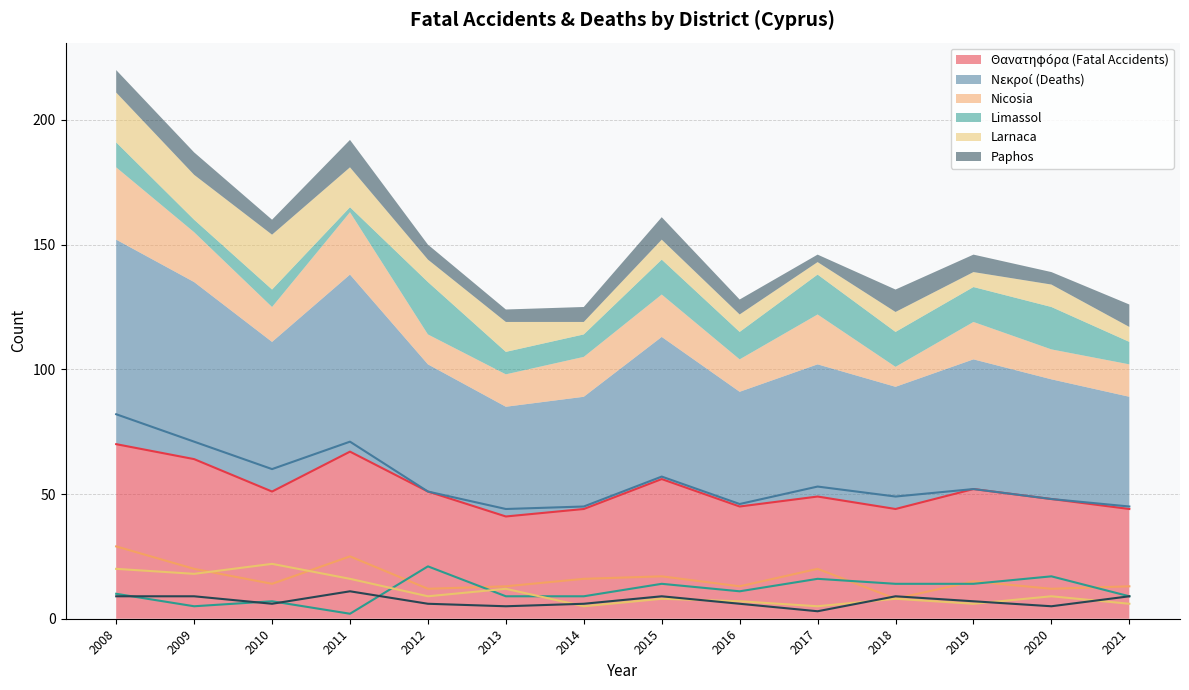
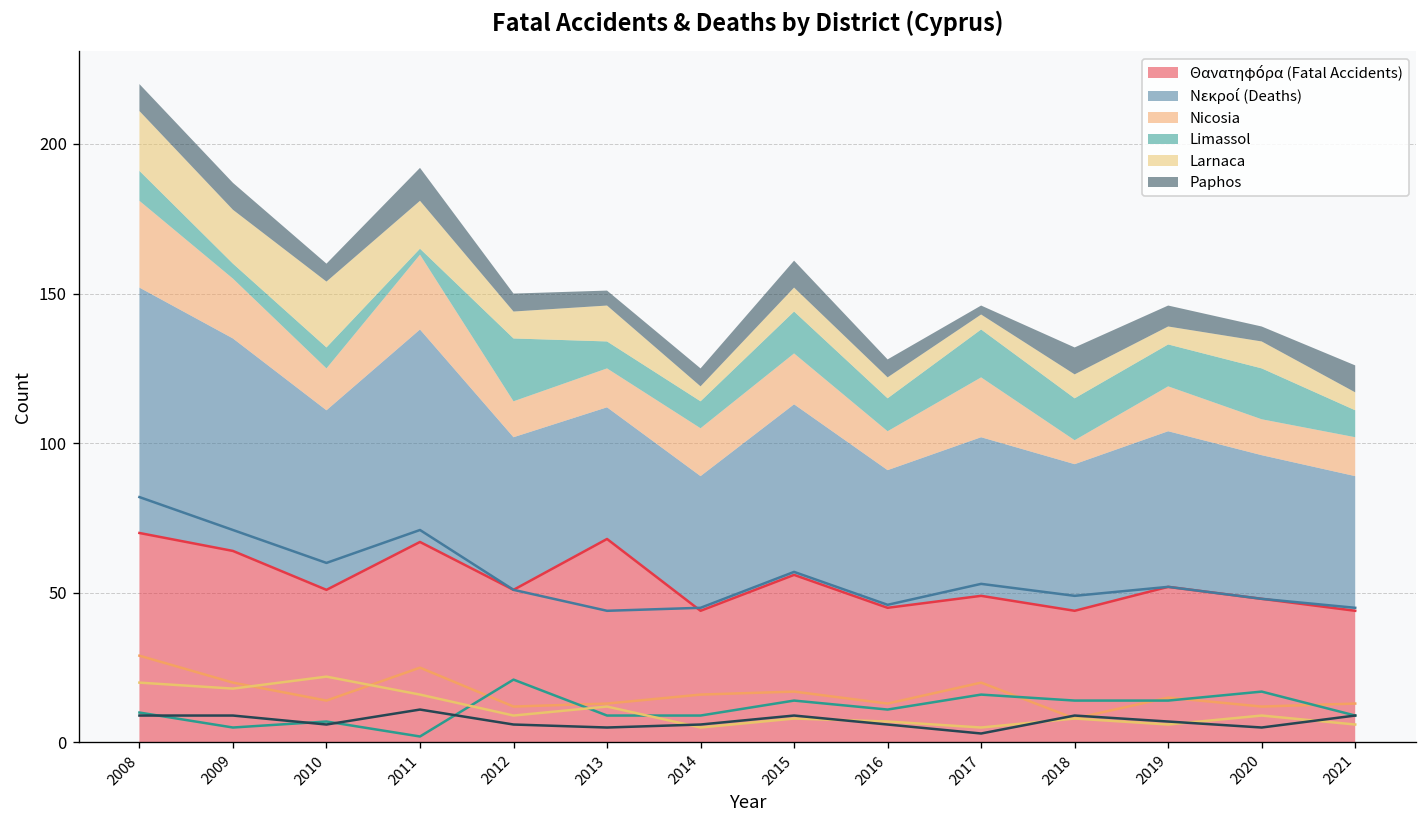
Θανατηφόρα (Fatal Accidents), 2013: 41 -> 68
